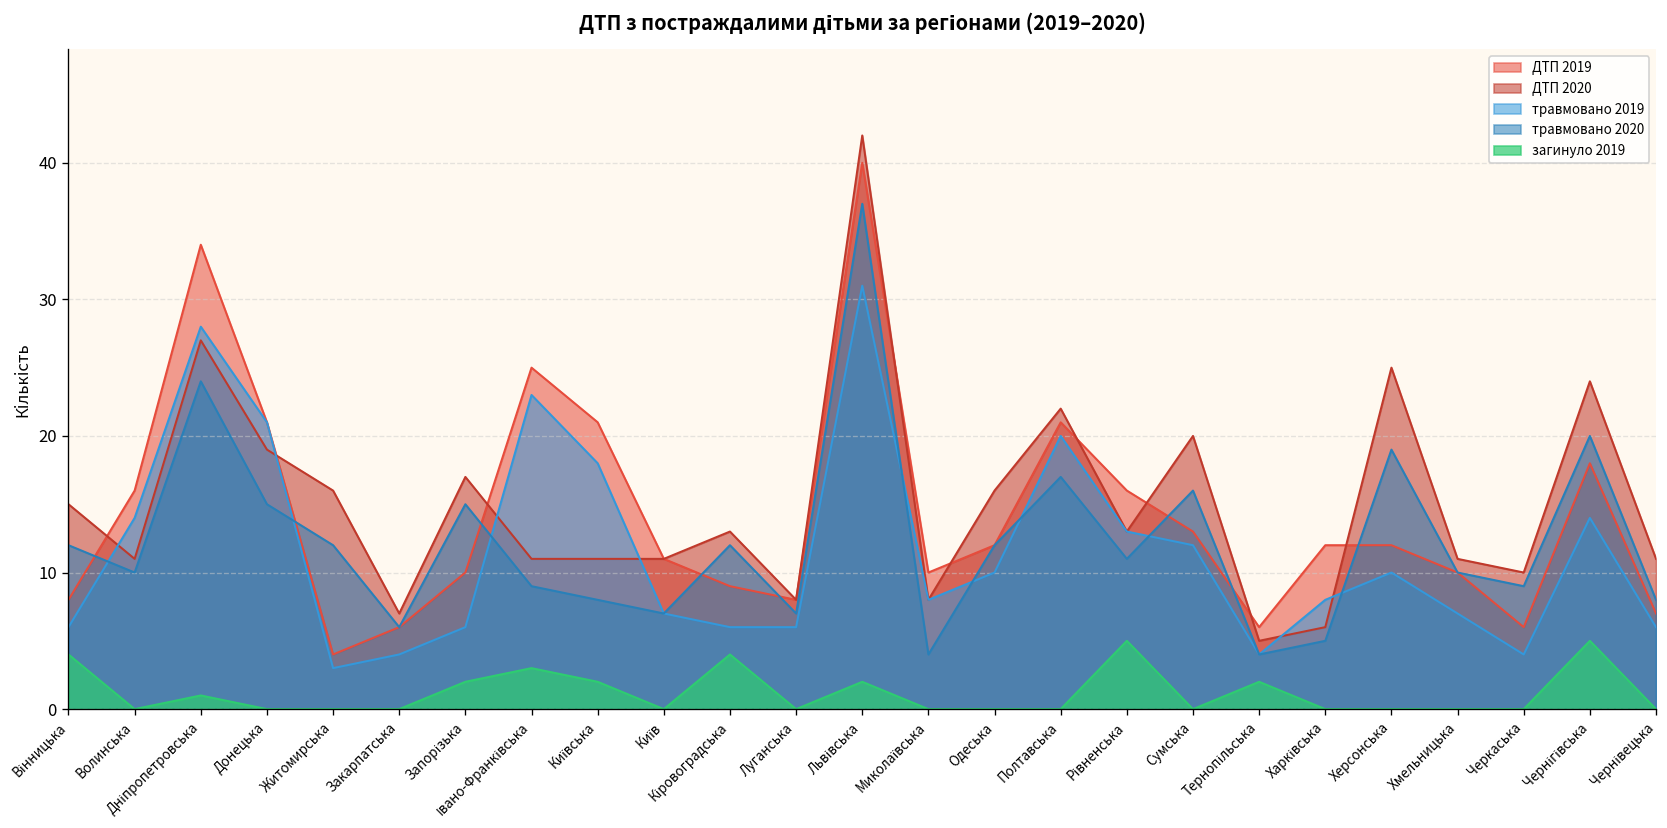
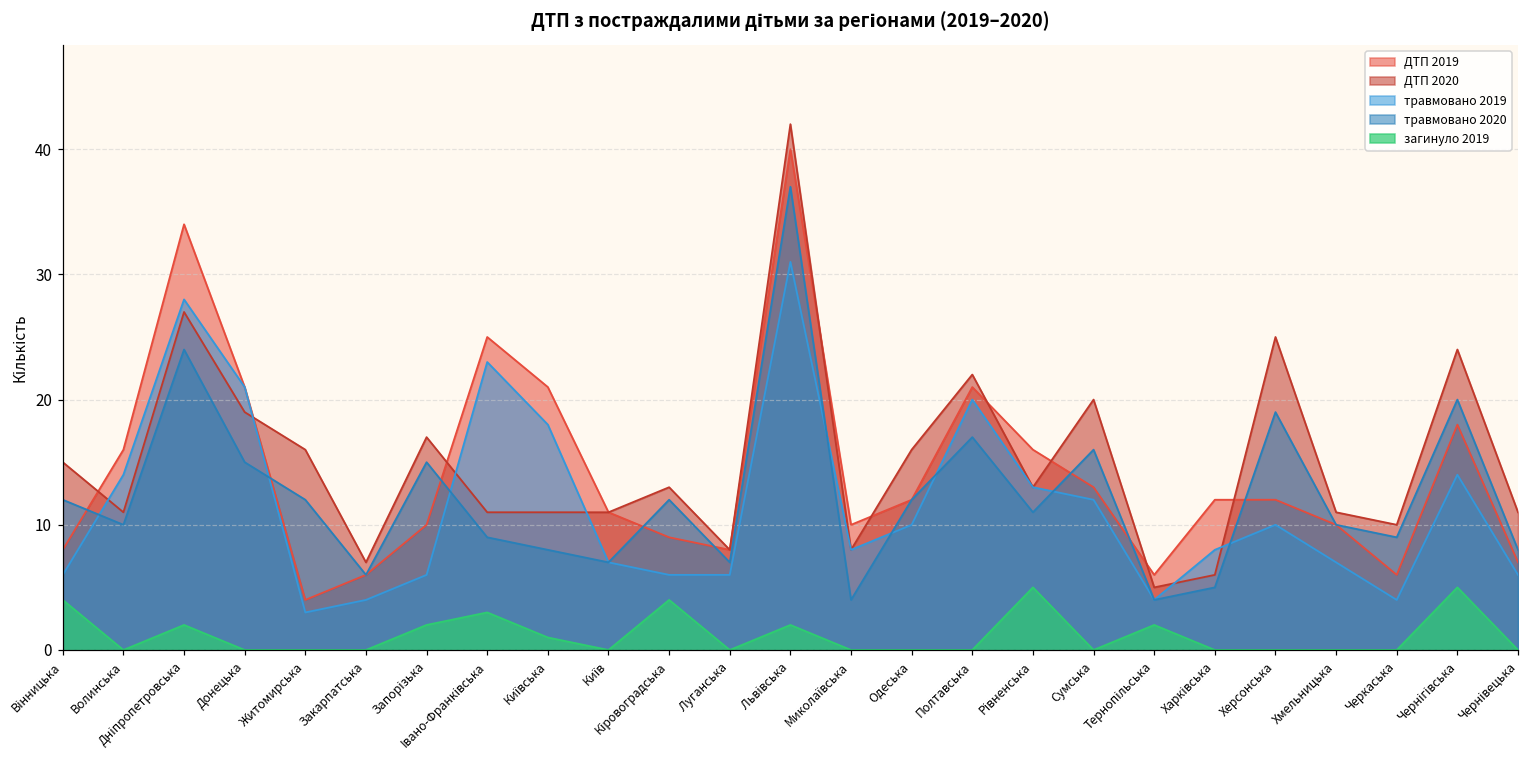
загинуло 2019, Дніпропетровська: 1 -> 2
загинуло 2019, Київська: 2 -> 1
